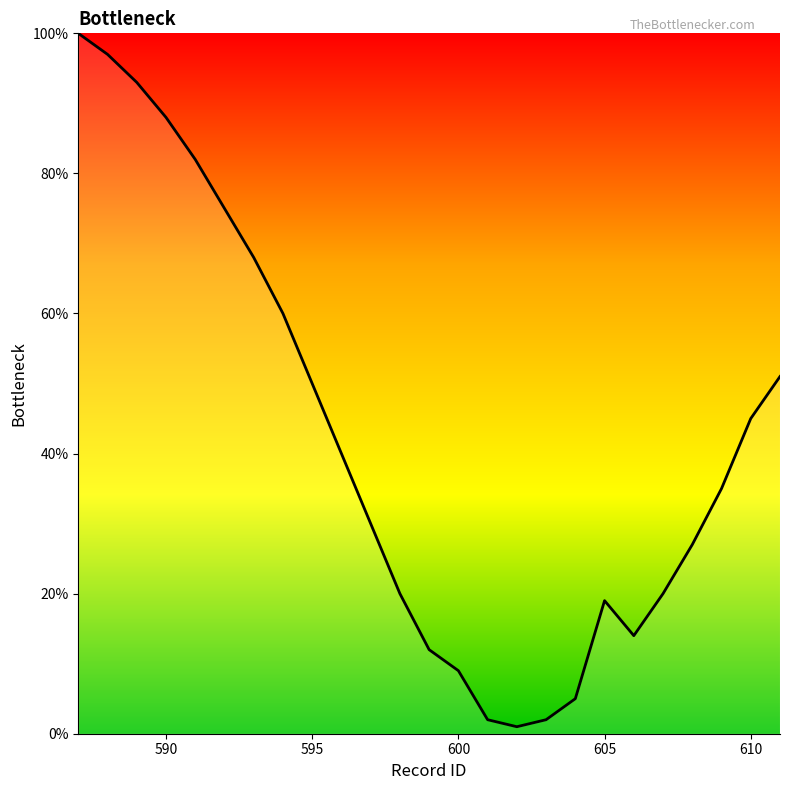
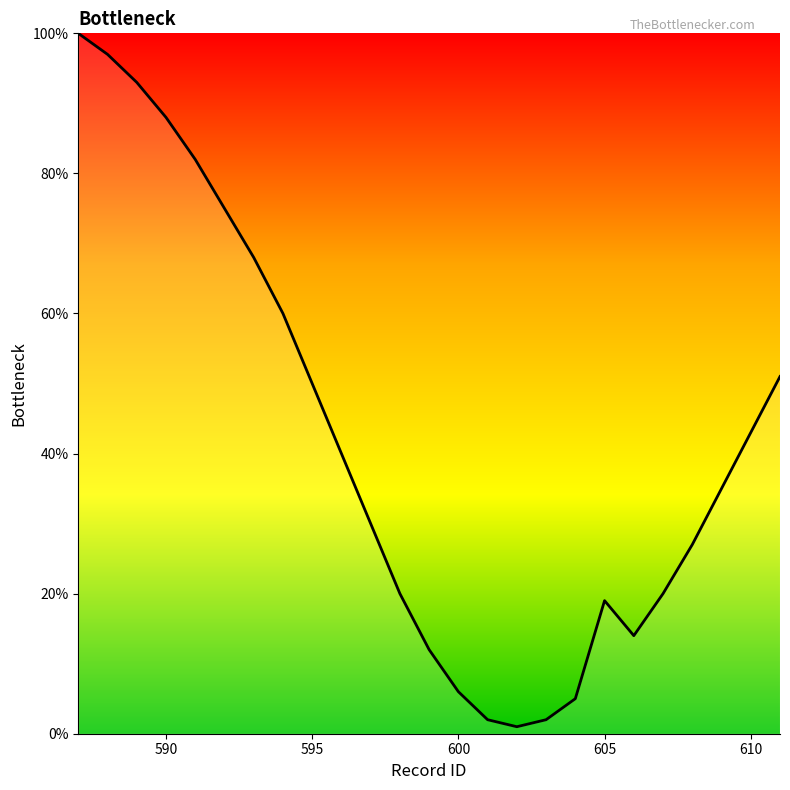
600: 9% -> 6%
610: 45% -> 43%
